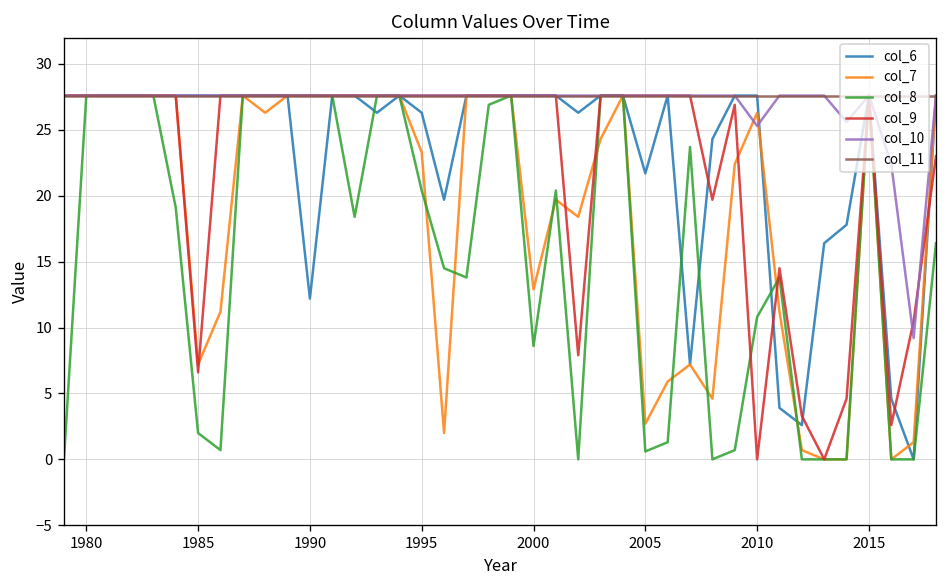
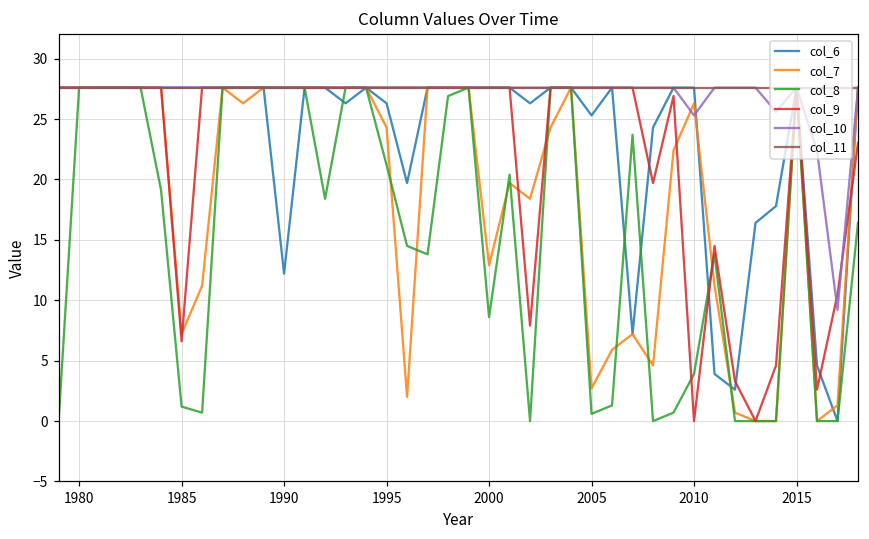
col_8, 1985: 2.0 -> 1.2
col_7, 1995: 23.3 -> 24.3
col_8, 1995: 20.4 -> 21.2
col_6, 2005: 21.7 -> 25.3
col_8, 2010: 10.8 -> 3.9
